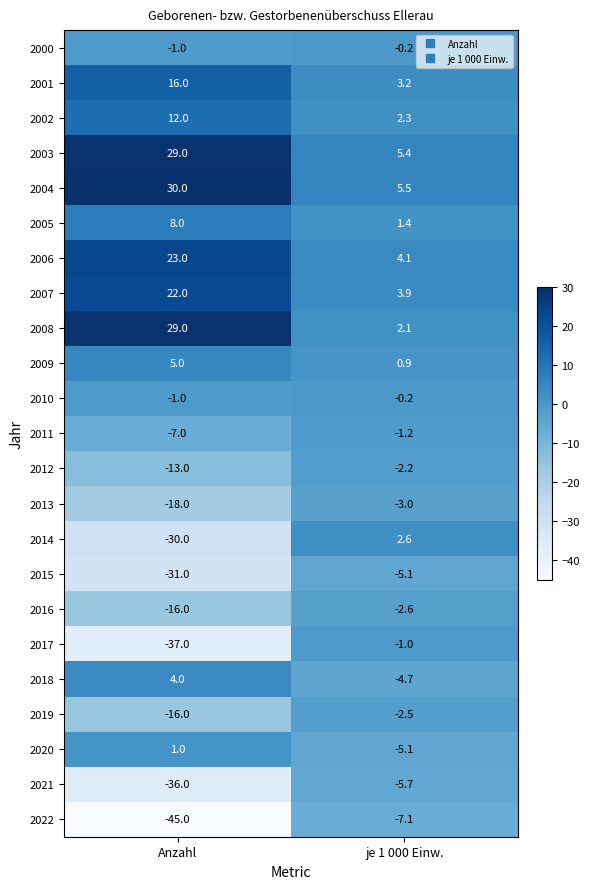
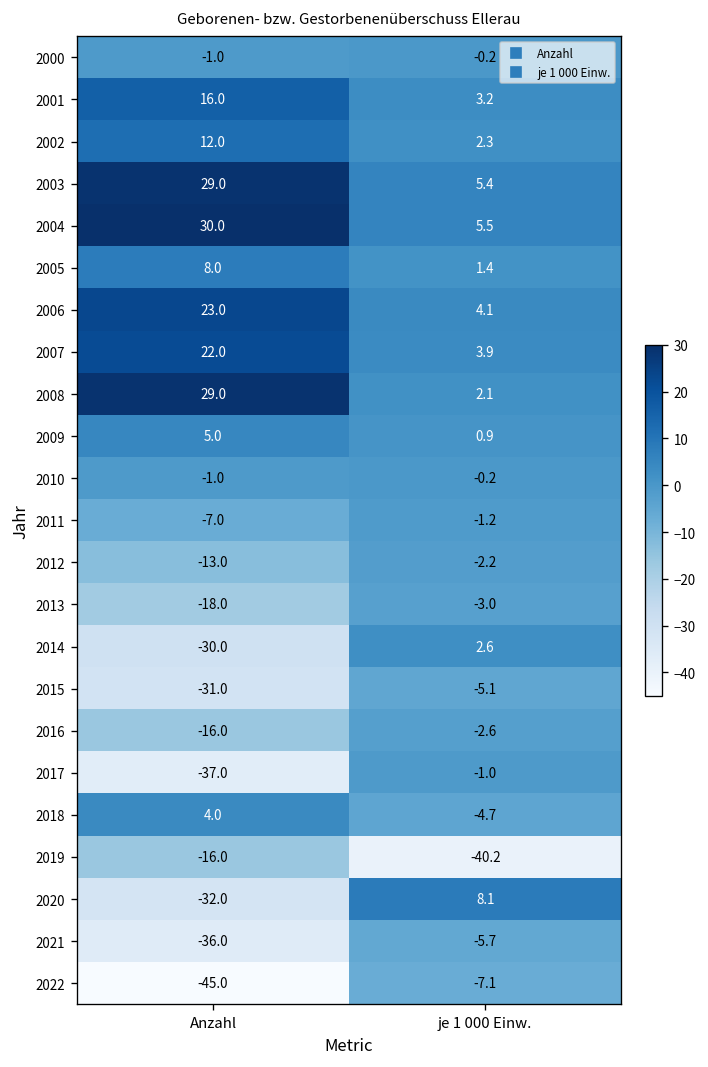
2019, je 1 000 Einw.: -2.5 -> -40.2
2020, Anzahl: 1.0 -> -32.0
2020, je 1 000 Einw.: -5.1 -> 8.1
